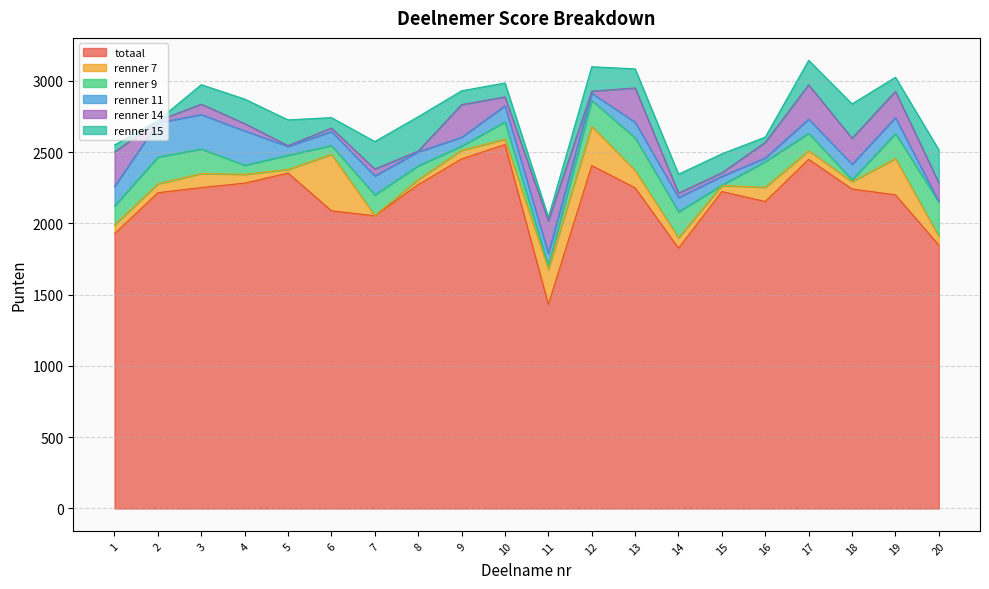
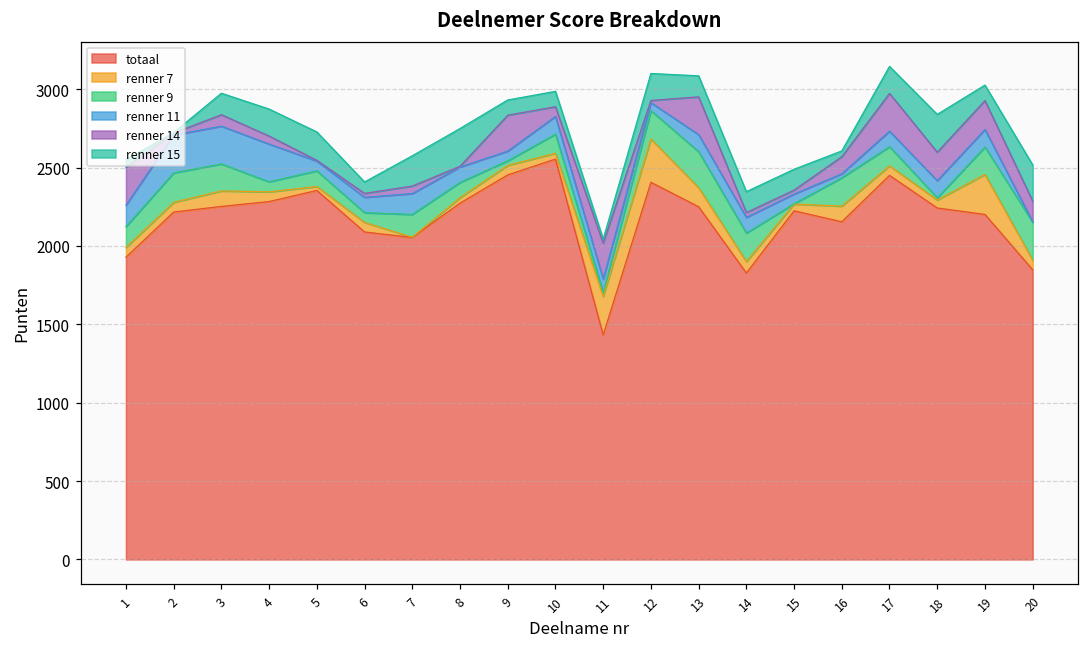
renner 7, 6: 400 -> 60
